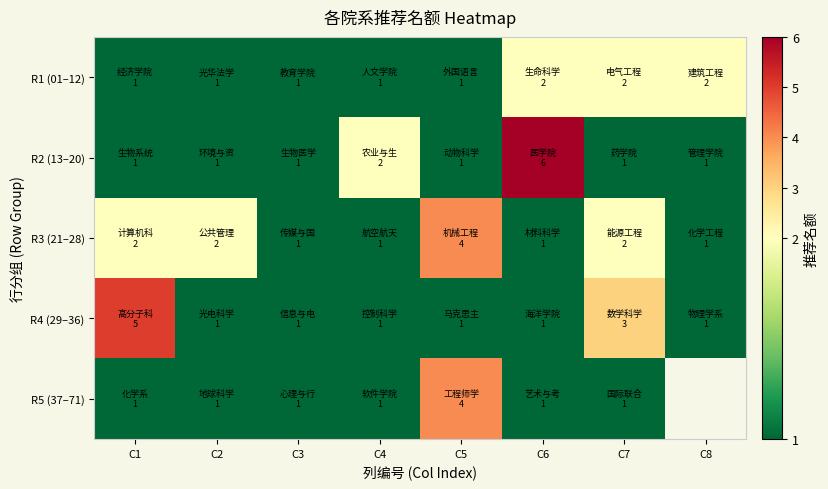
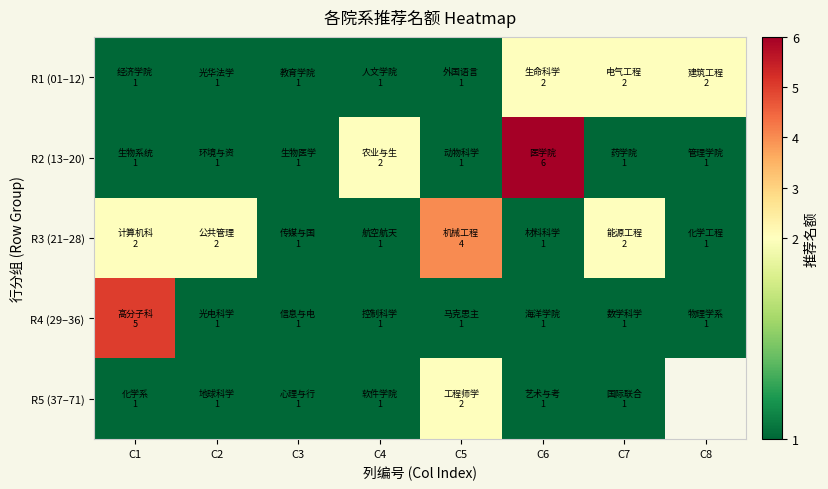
R4 (29–36), C7: 3 -> 1
R5 (37–71), C5: 4 -> 2
